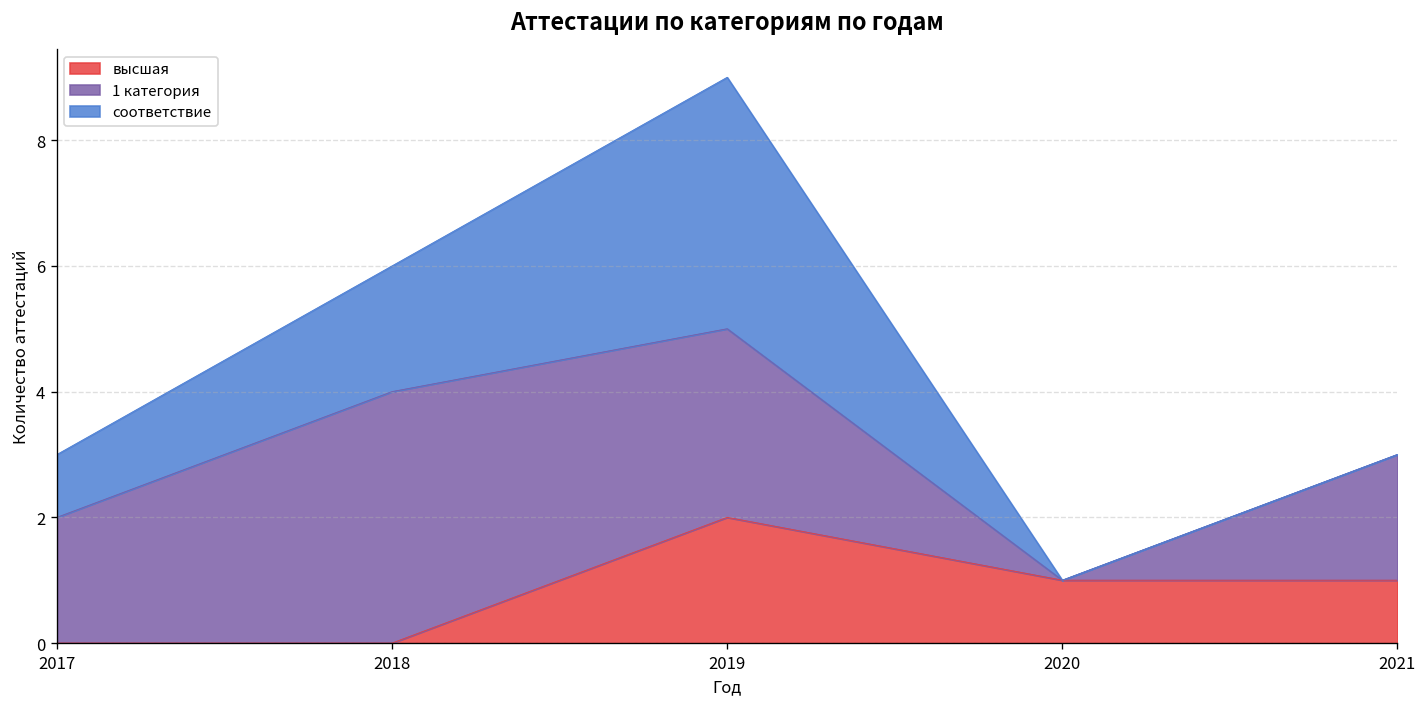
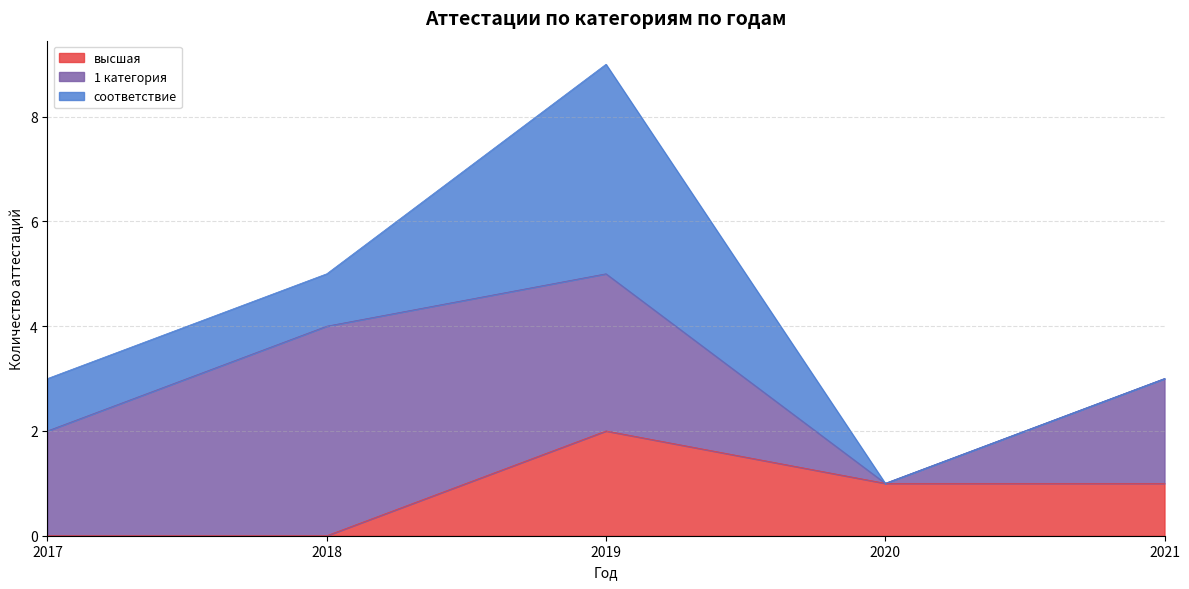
соответствие, 2018: 2 -> 1
